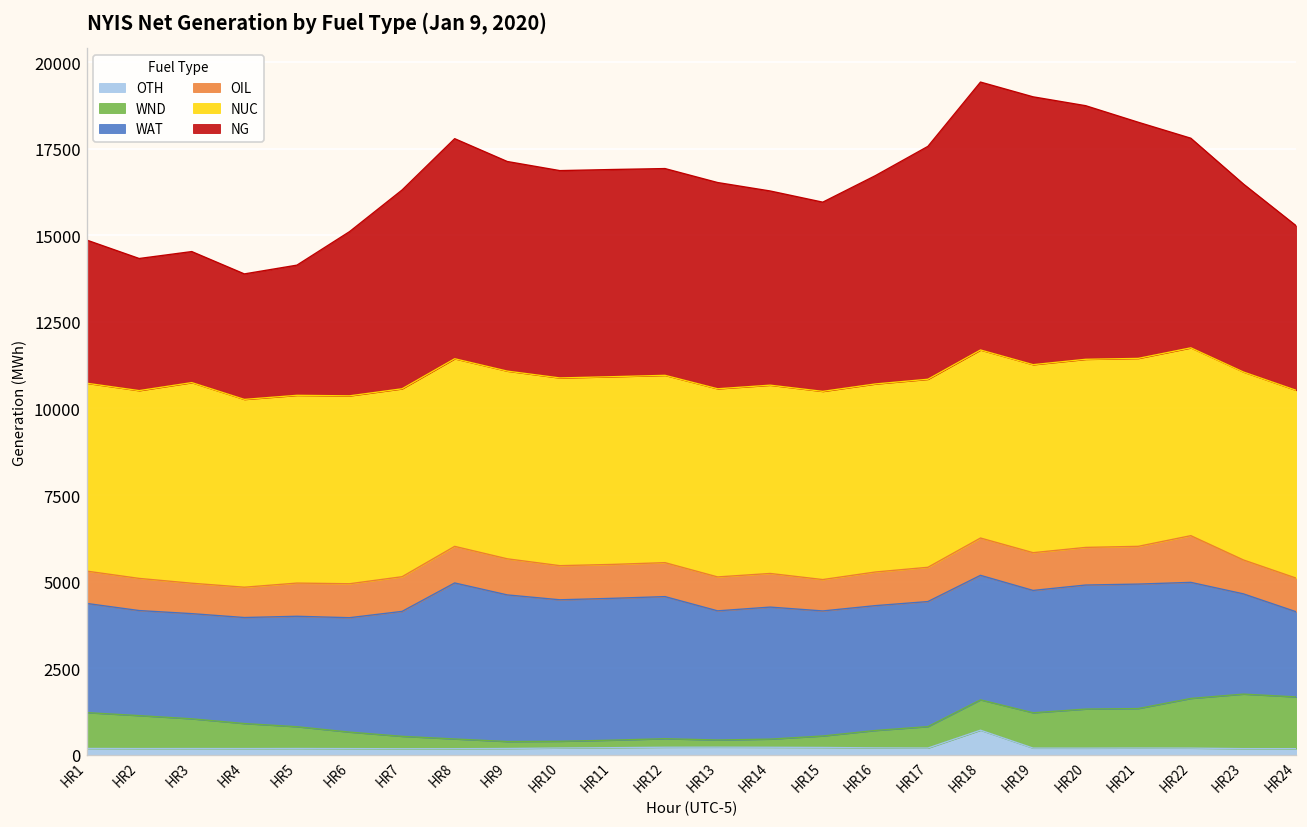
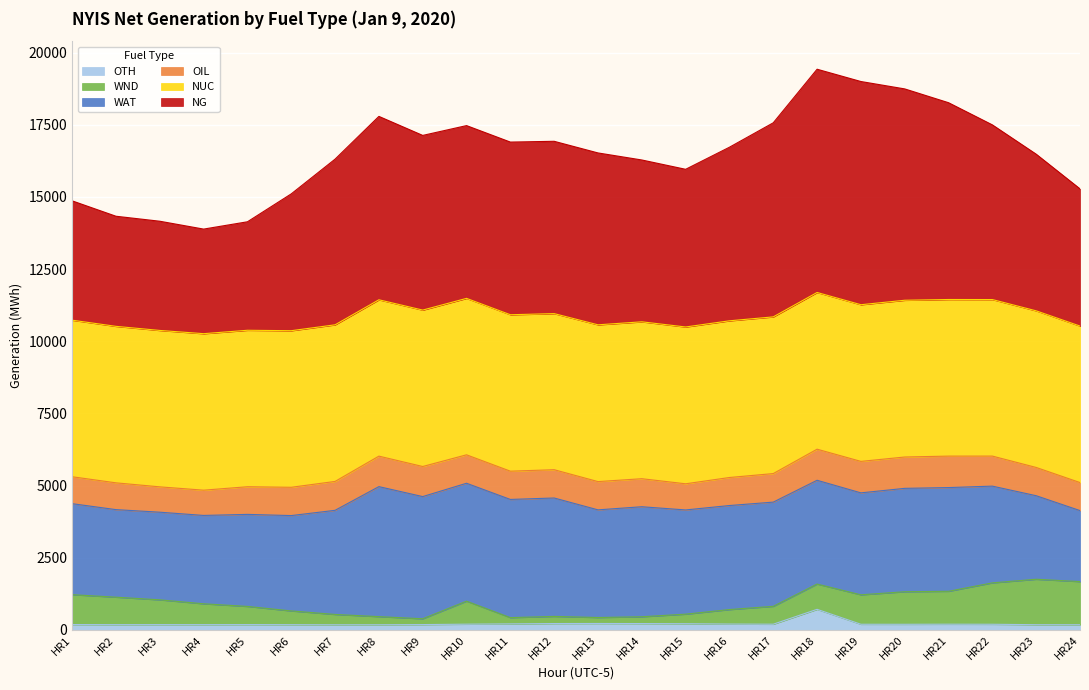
NUC, HR3: 5800 -> 5400
WND, HR10: 200 -> 800
OIL, HR22: 1300 -> 1000
